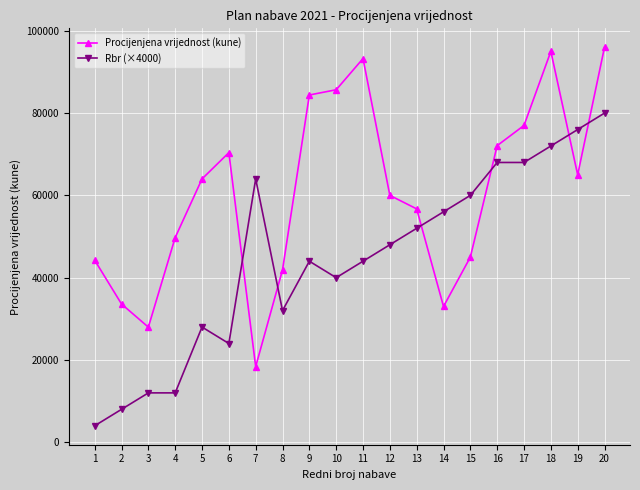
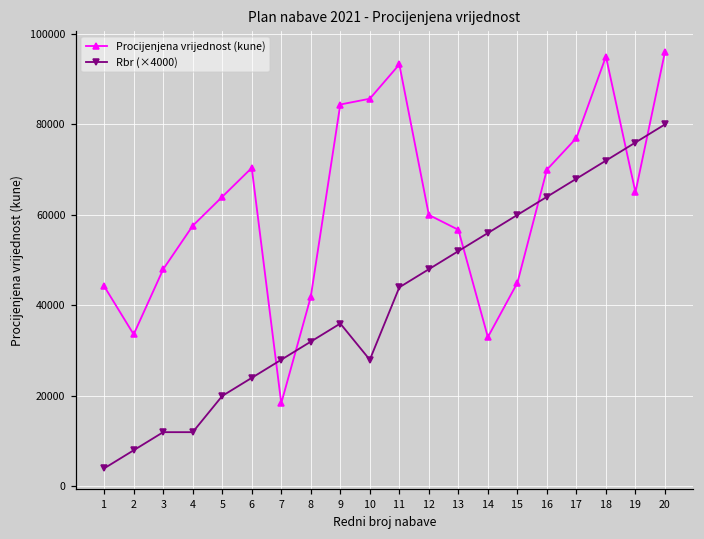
Procijenjena vrijednost (kune), 3: 28000 -> 48000
Procijenjena vrijednost (kune), 4: 50000 -> 58000
Rbr (×4000), 5: 28000 -> 20000
Rbr (×4000), 7: 64000 -> 28000
Rbr (×4000), 9: 44000 -> 36000
Rbr (×4000), 10: 40000 -> 28000
Procijenjena vrijednost (kune), 16: 72000 -> 70000
Rbr (×4000), 16: 68000 -> 64000
